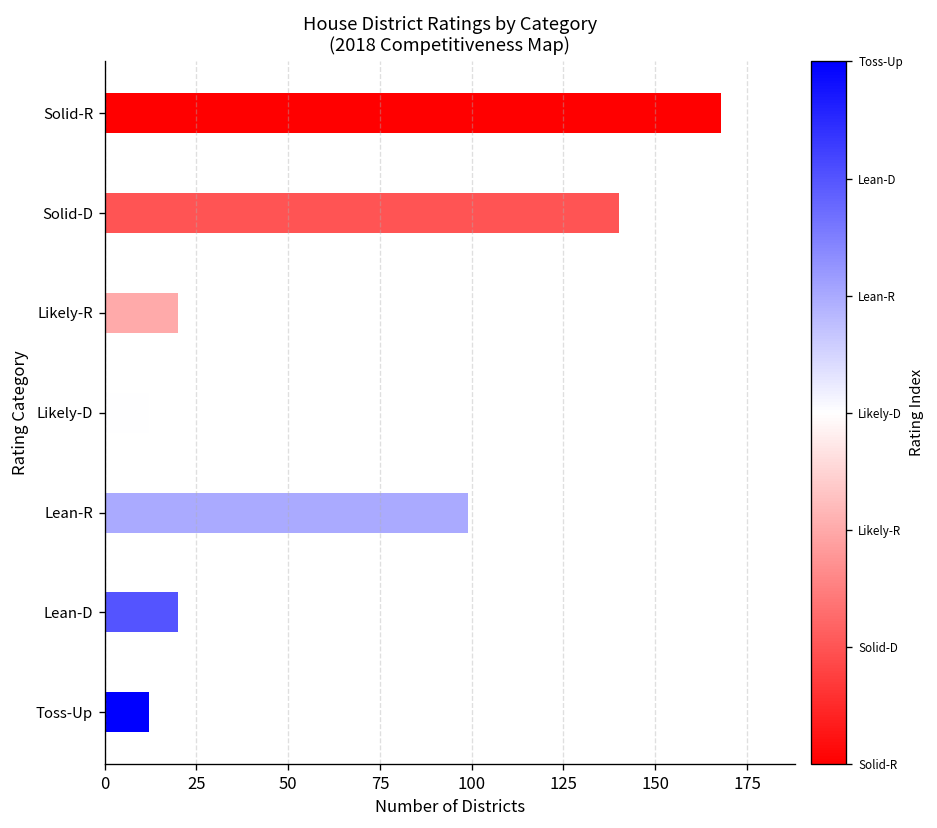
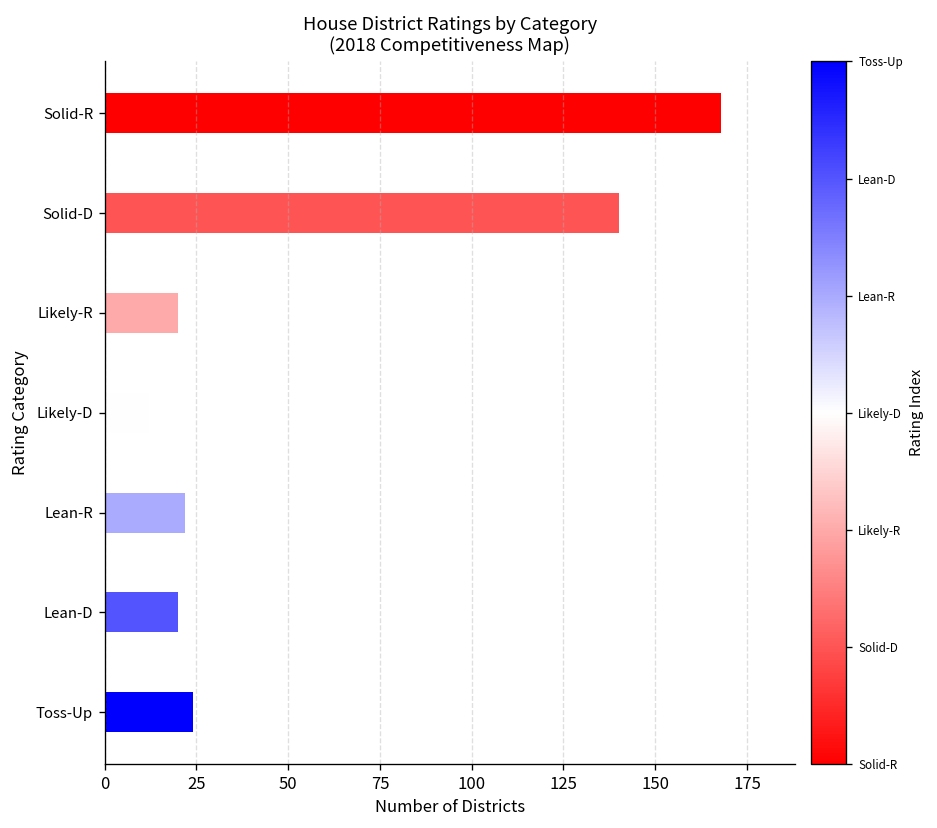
Lean-R: 99 -> 22
Toss-Up: 12 -> 24
